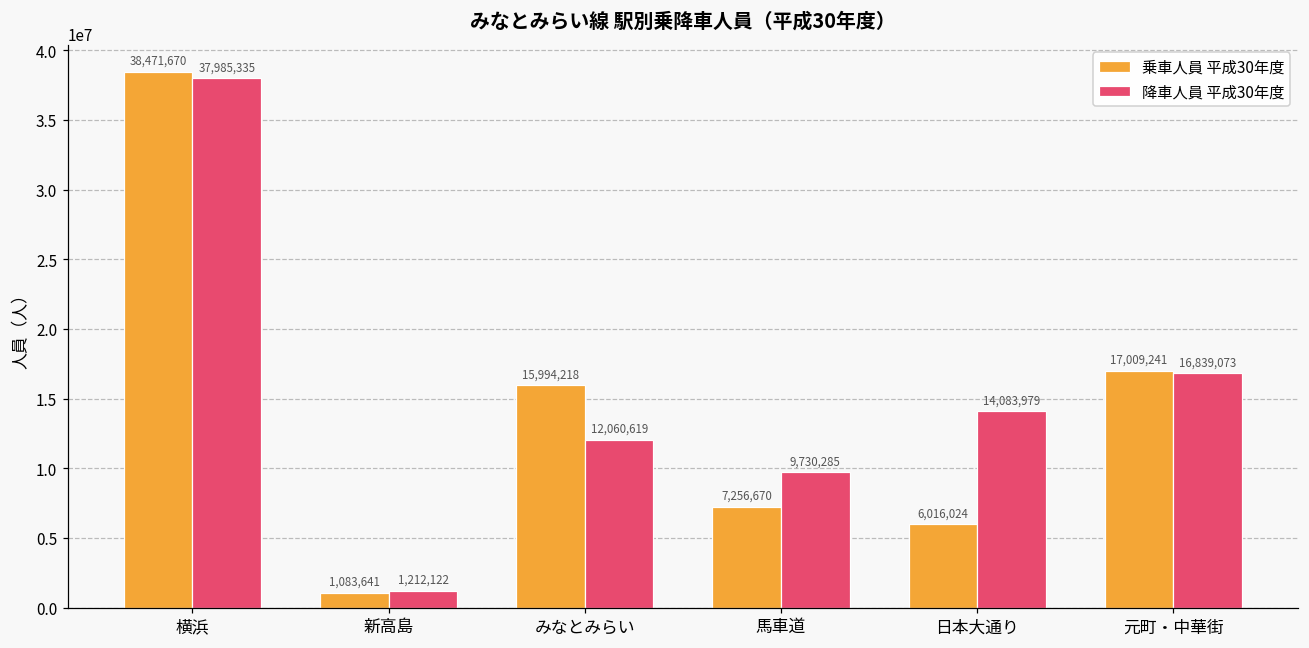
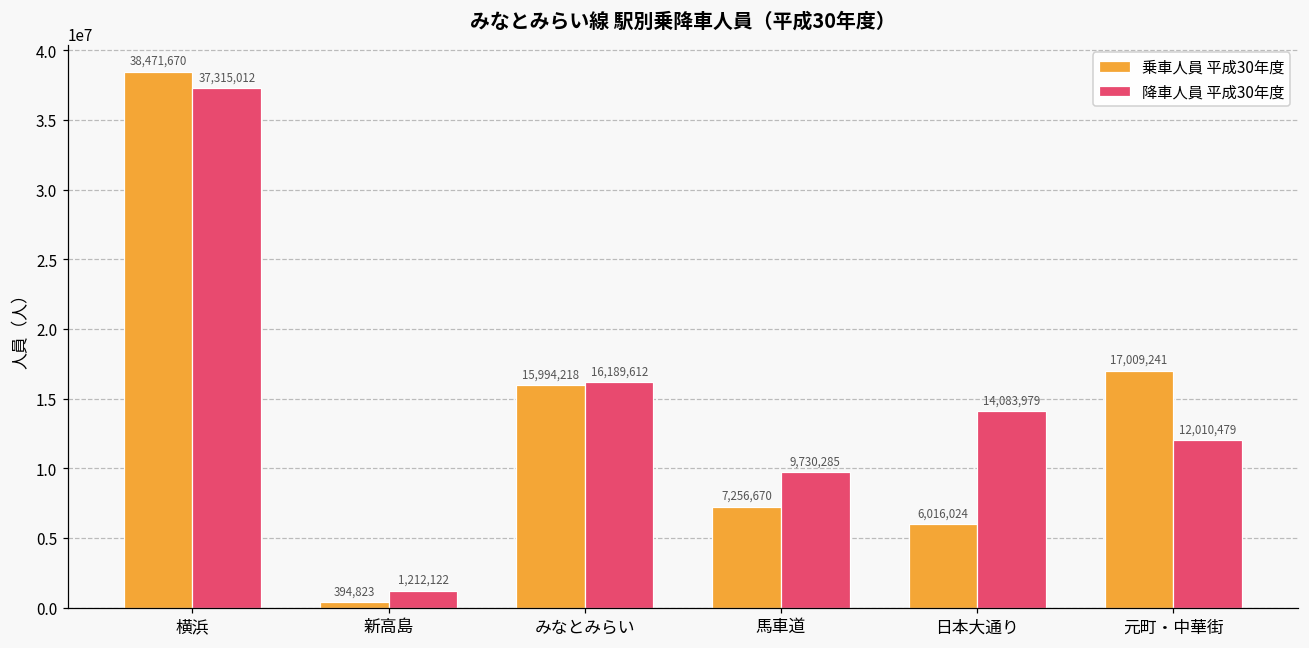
降車人員 平成30年度, 横浜: 37,985,335 -> 37,315,012
乗車人員 平成30年度, 新高島: 1,083,641 -> 394,823
降車人員 平成30年度, みなとみらい: 12,060,619 -> 16,189,612
降車人員 平成30年度, 元町・中華街: 16,839,073 -> 12,010,479
